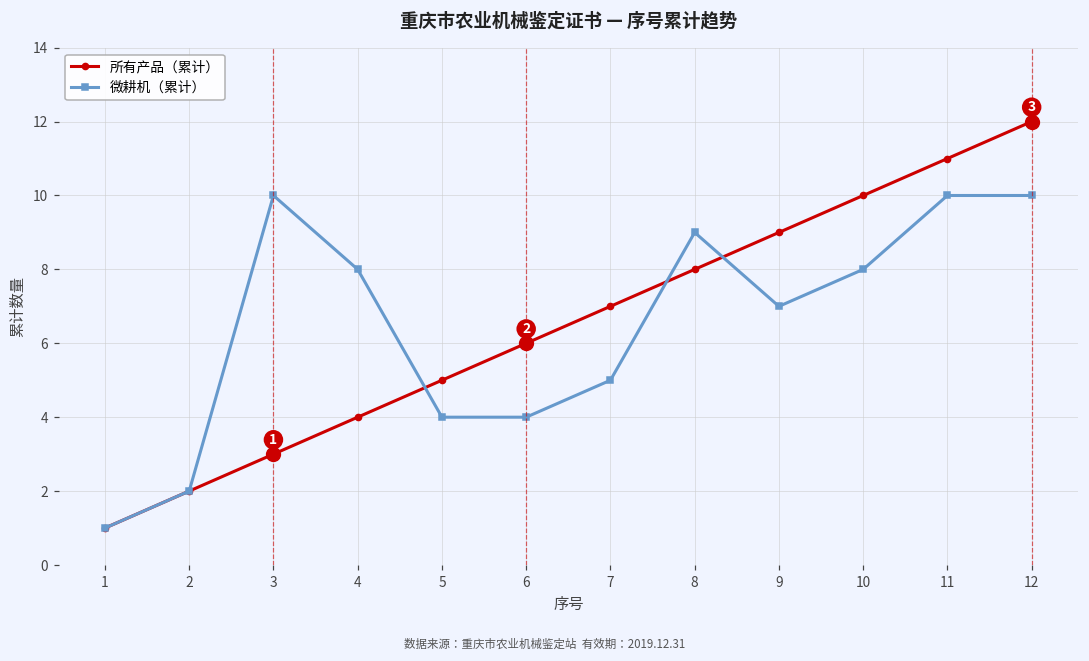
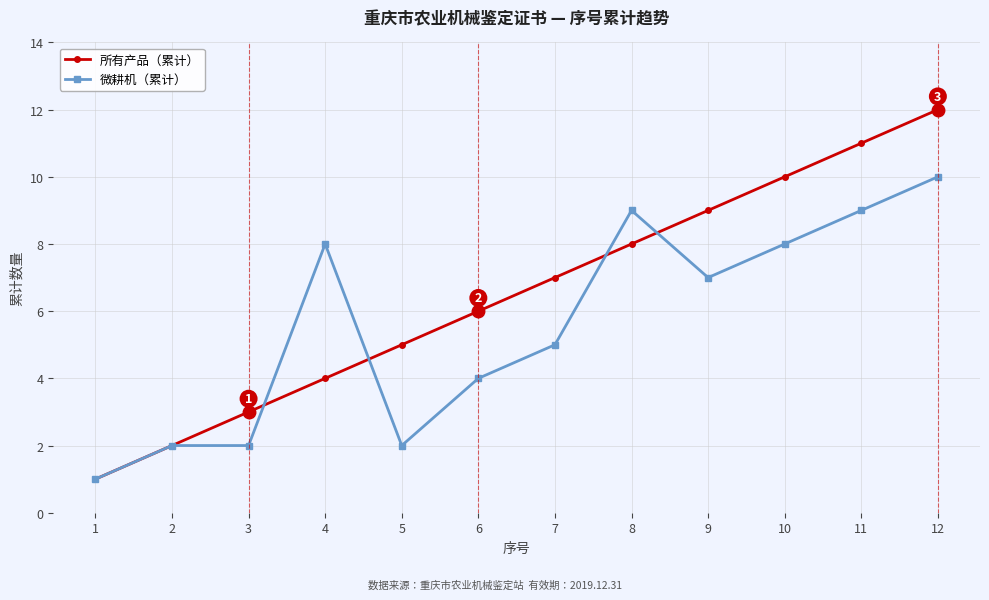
微耕机（累计）, 3: 10 -> 2
微耕机（累计）, 5: 4 -> 2
微耕机（累计）, 11: 10 -> 9
